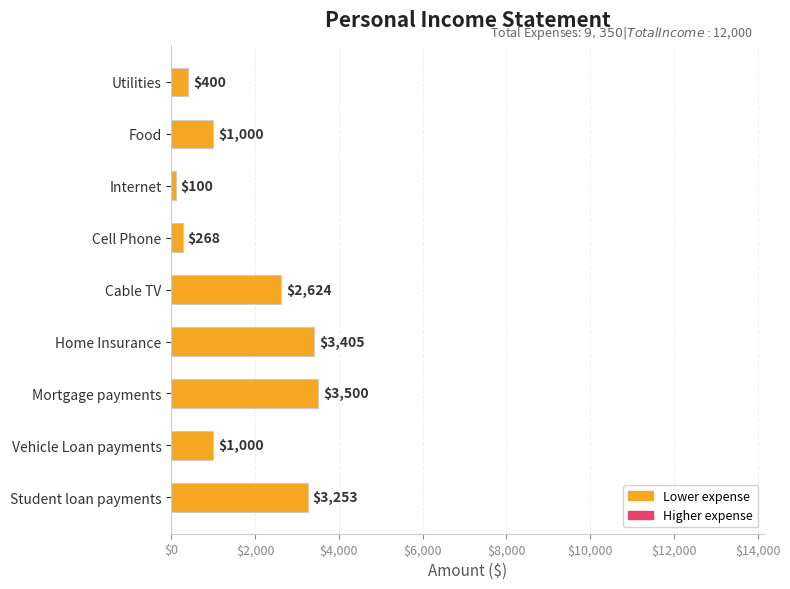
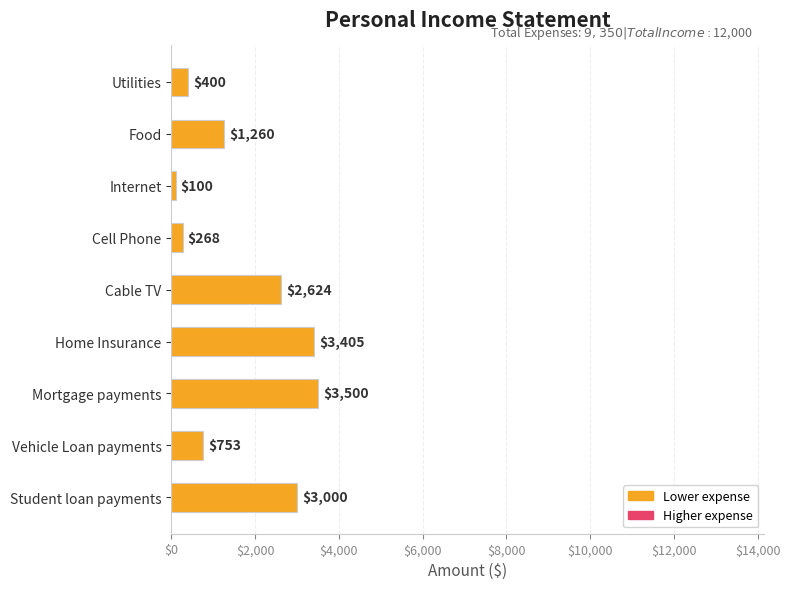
Food: $1,000 -> $1,260
Vehicle Loan payments: $1,000 -> $753
Student loan payments: $3,253 -> $3,000
